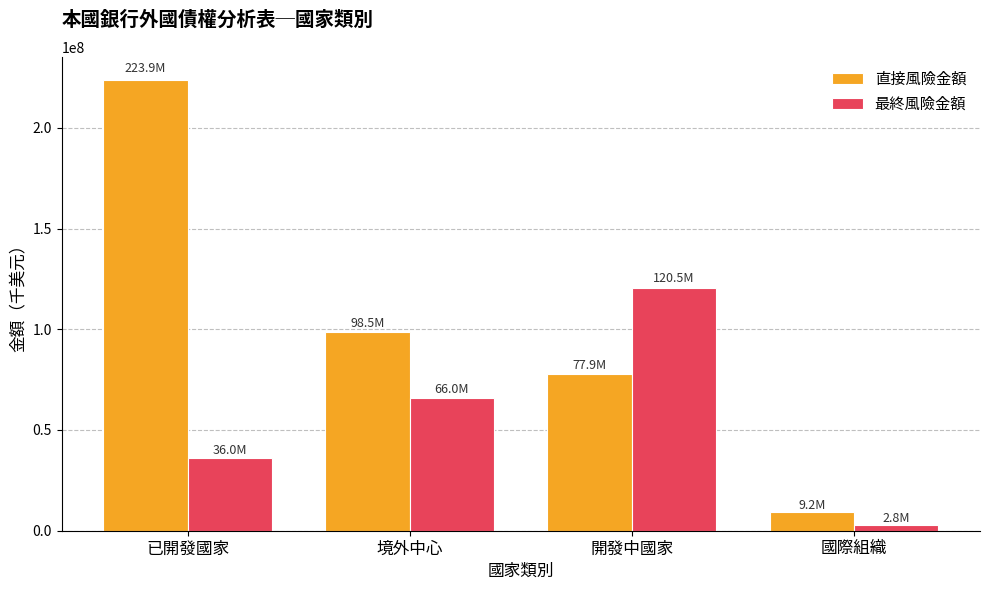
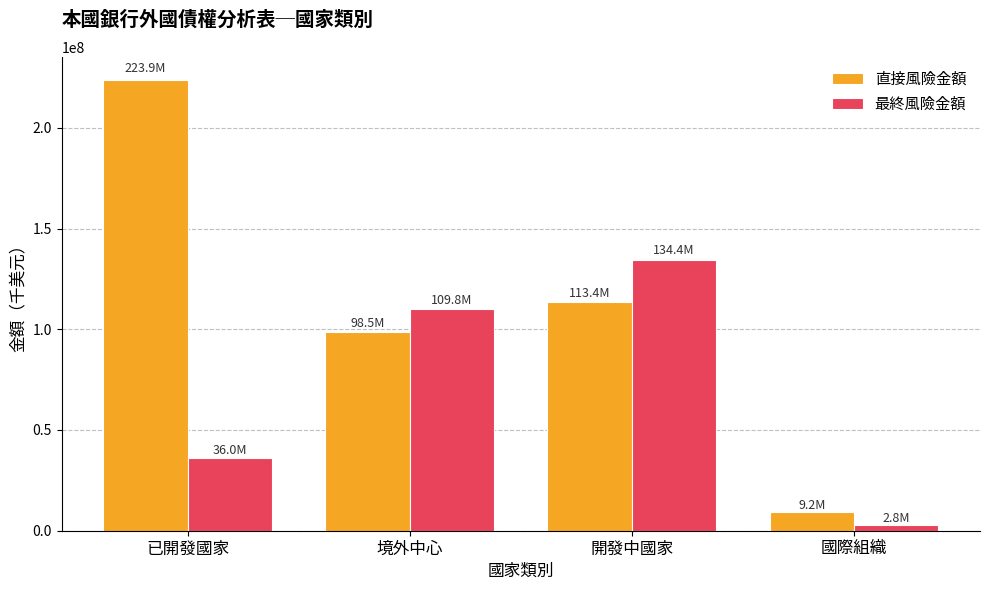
最終風險金額, 境外中心: 66.0M -> 109.8M
直接風險金額, 開發中國家: 77.9M -> 113.4M
最終風險金額, 開發中國家: 120.5M -> 134.4M
